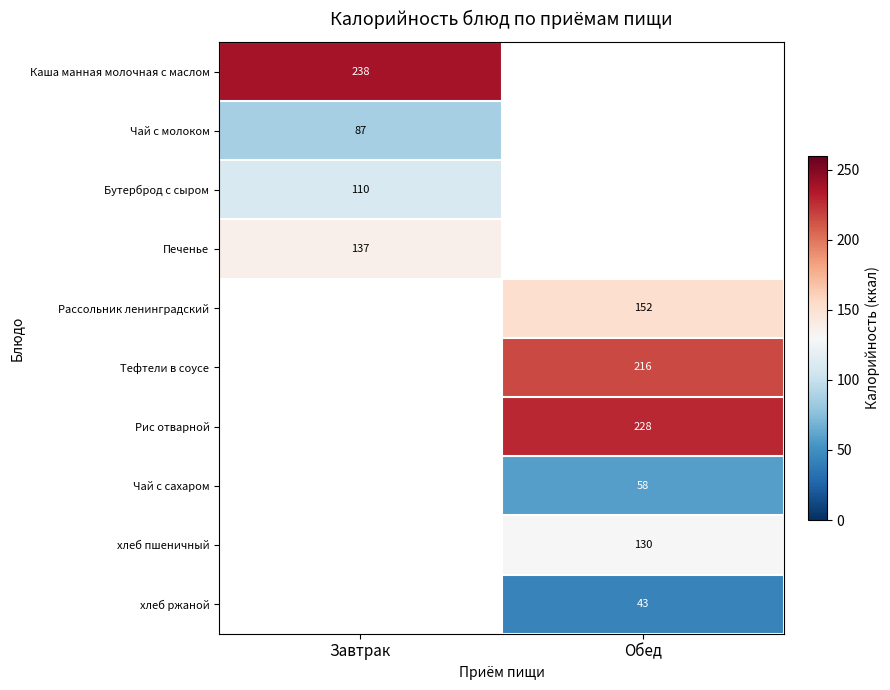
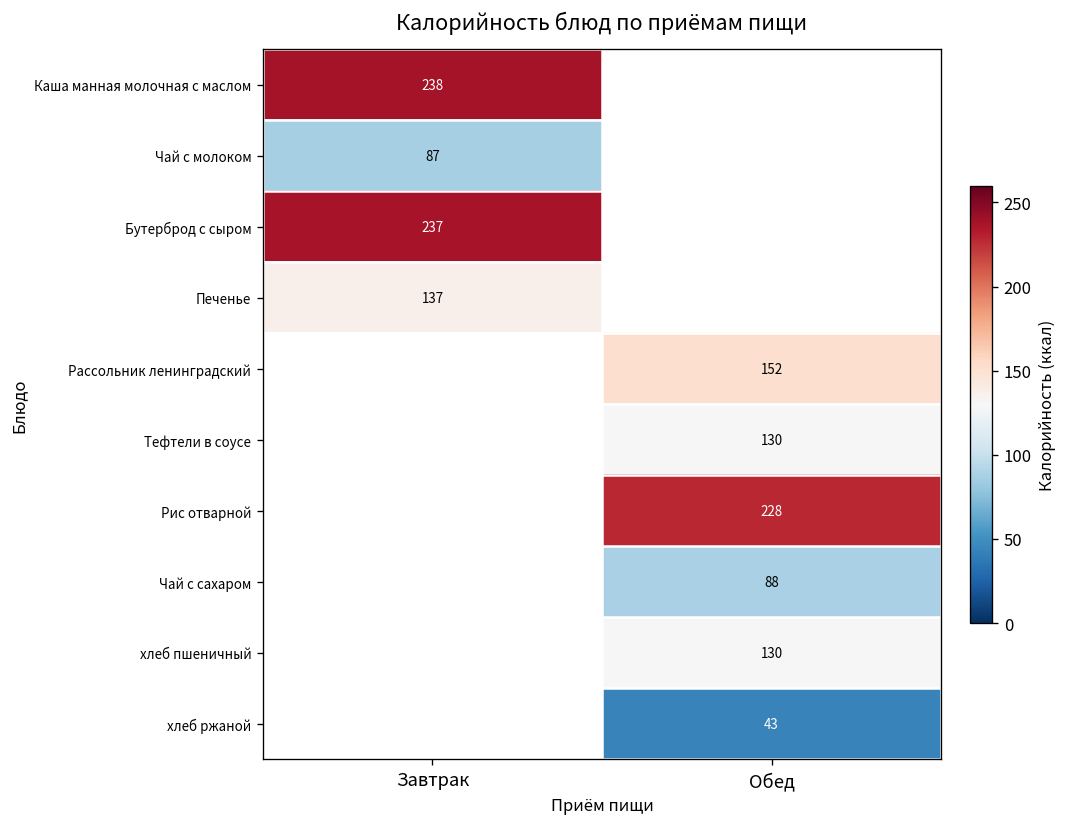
Бутерброд с сыром, Завтрак: 110 -> 237
Тефтели в соусе, Обед: 216 -> 130
Чай с сахаром, Обед: 58 -> 88
